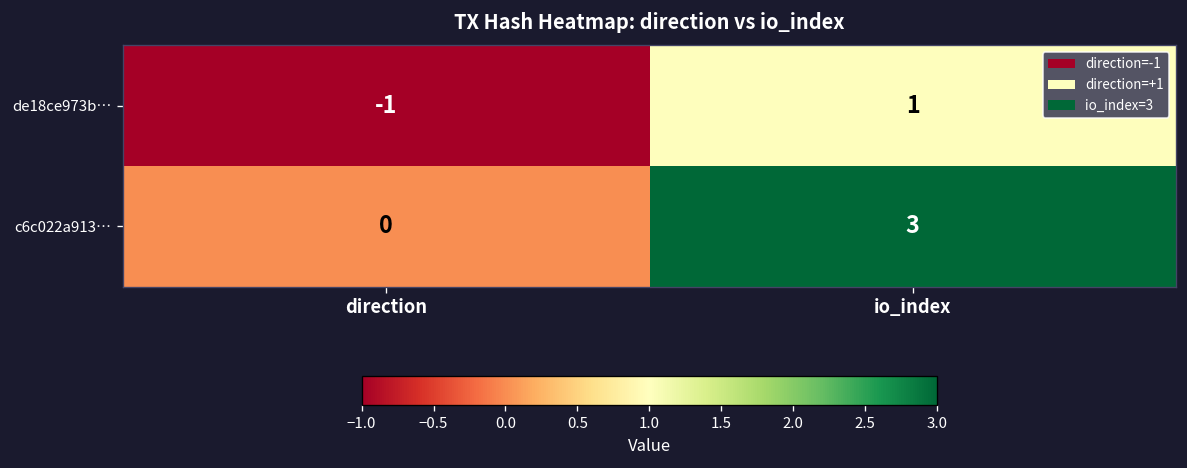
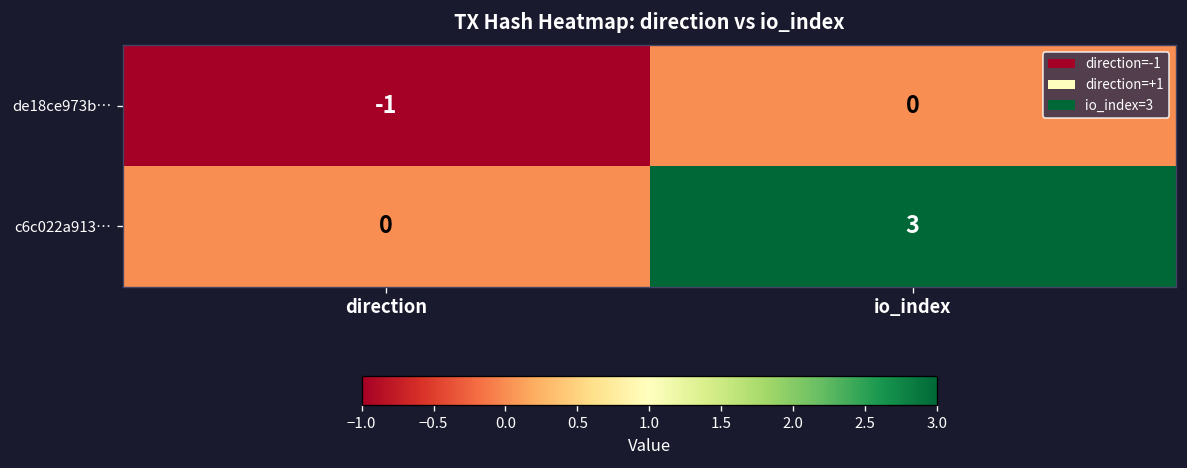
de18ce973b…, io_index: 1 -> 0
